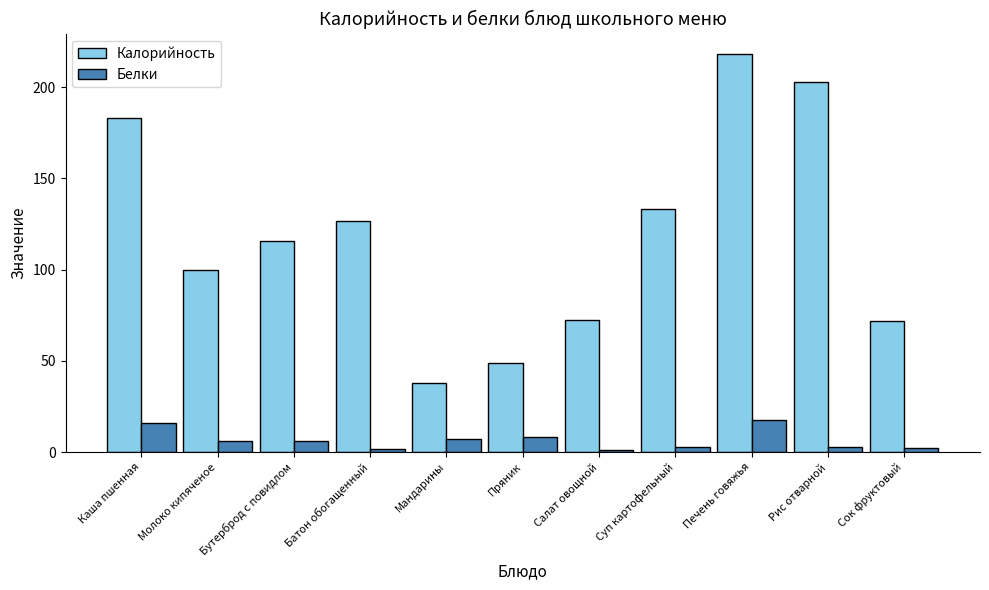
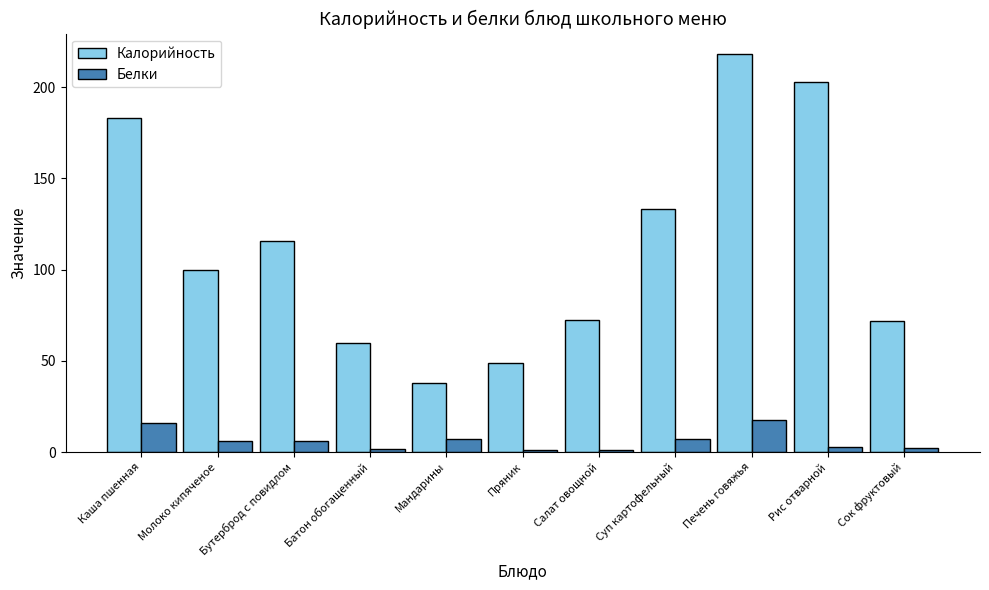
Калорийность, Батон обогащенный: 126 -> 60
Белки, Пряник: 8 -> 1
Белки, Суп картофельный: 3 -> 7
